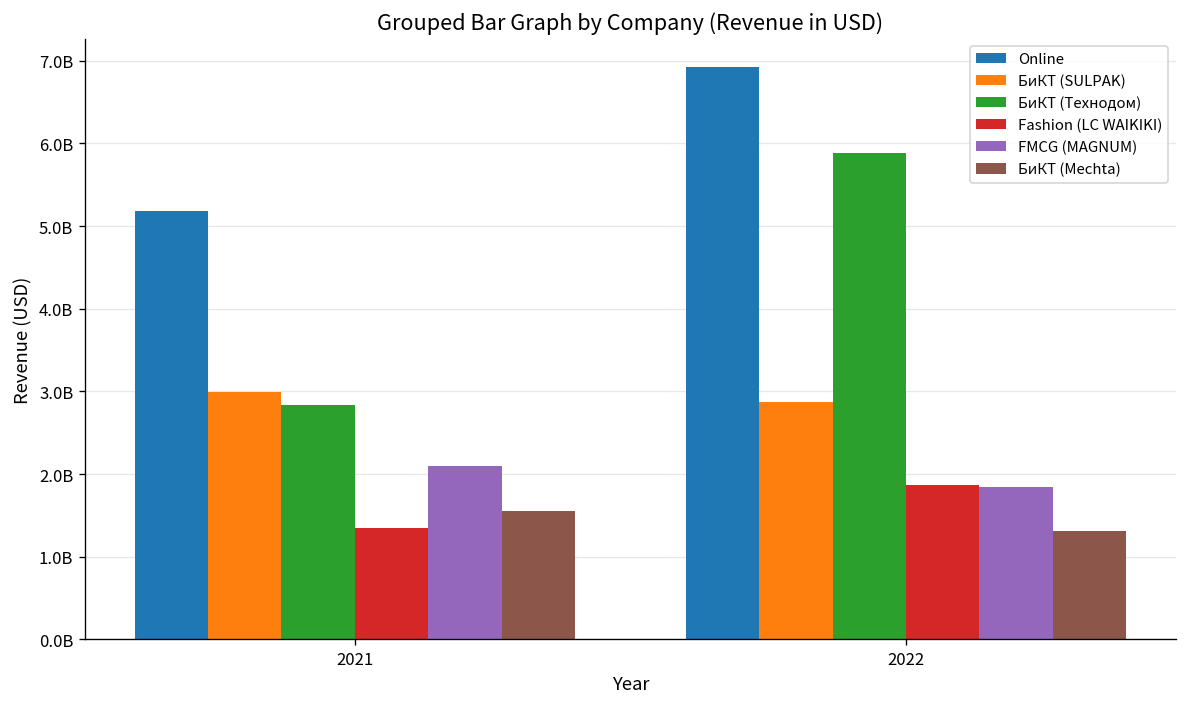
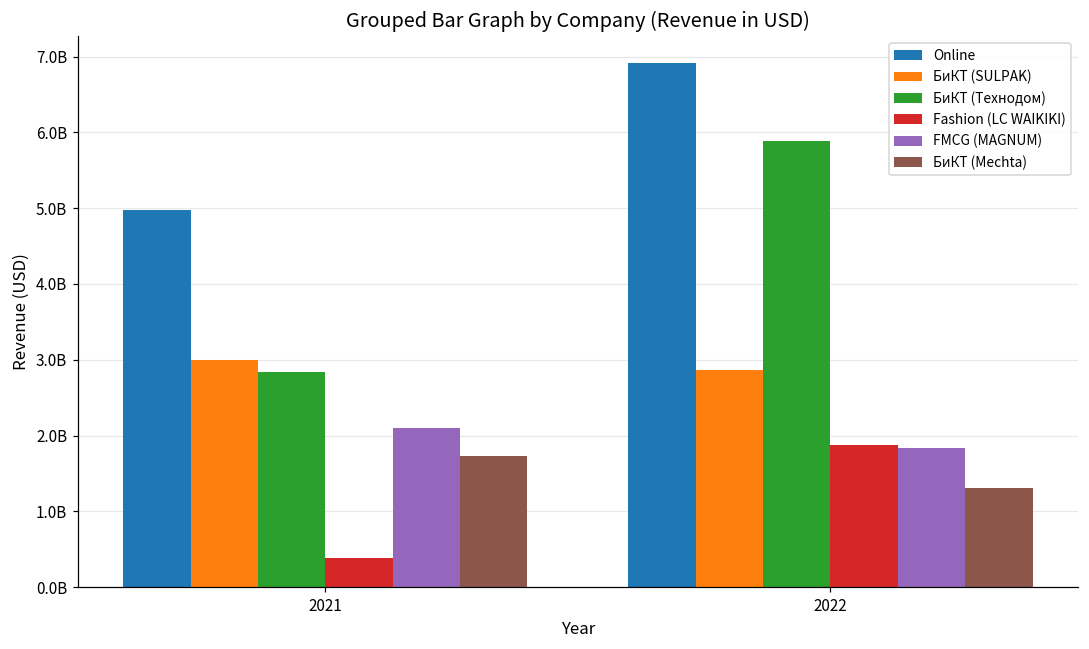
Online, 2021: 5200000000 -> 5000000000
Fashion (LC WAIKIKI), 2021: 1300000000 -> 400000000
БиКТ (Mechta), 2021: 1600000000 -> 1700000000
